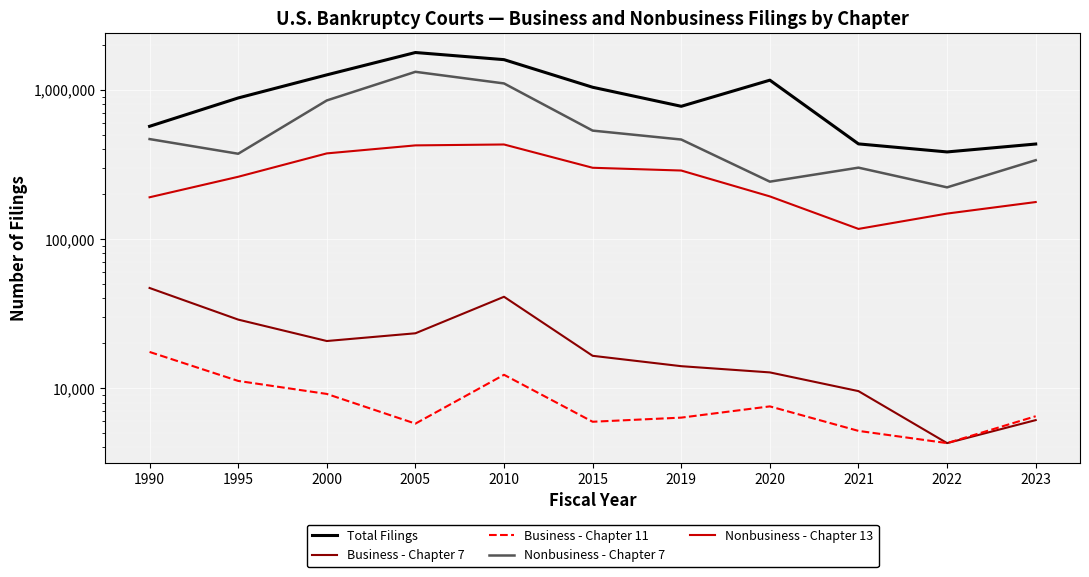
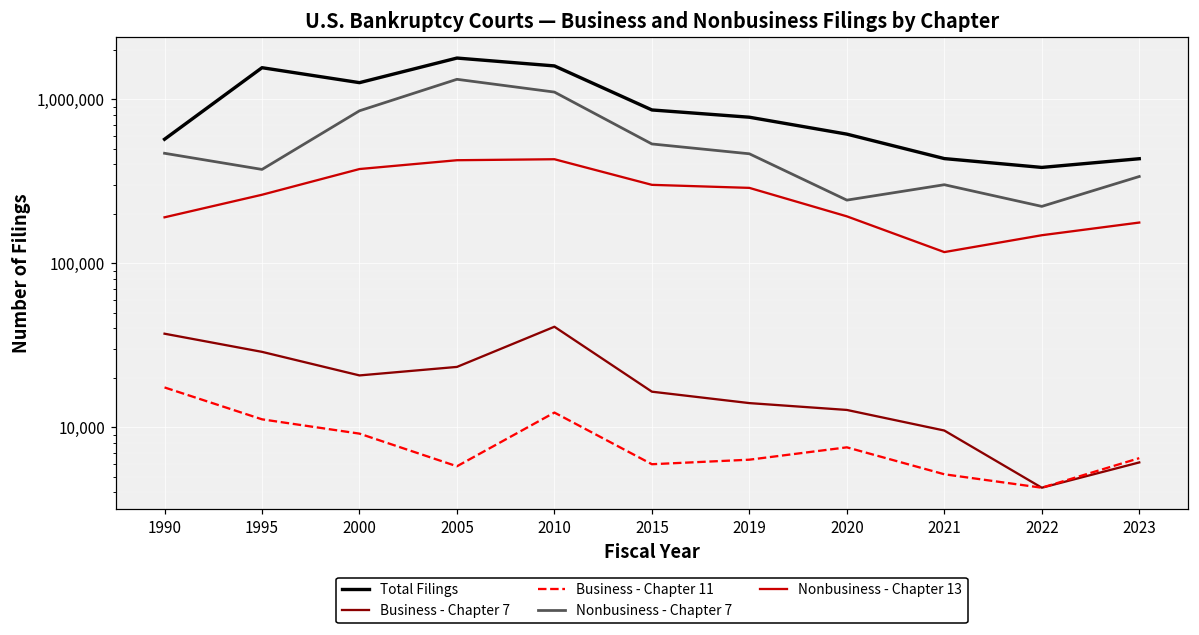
Business - Chapter 7, 1990: 47,000 -> 37,000
Total Filings, 1995: 900,000 -> 1,600,000
Total Filings, 2015: 1,000,000 -> 900,000
Total Filings, 2020: 1,200,000 -> 610,000
